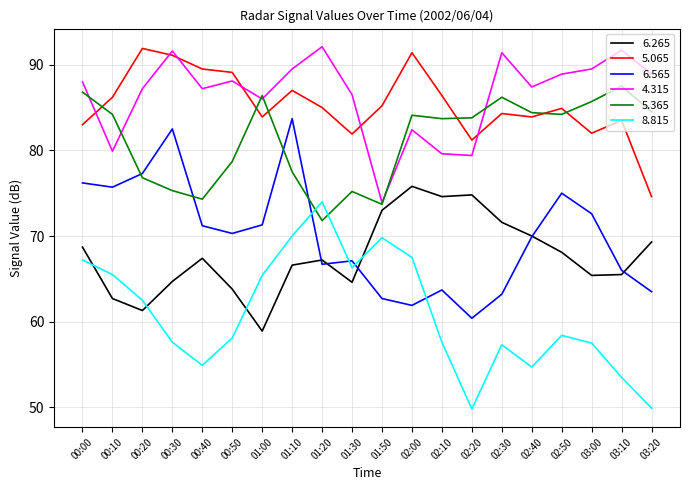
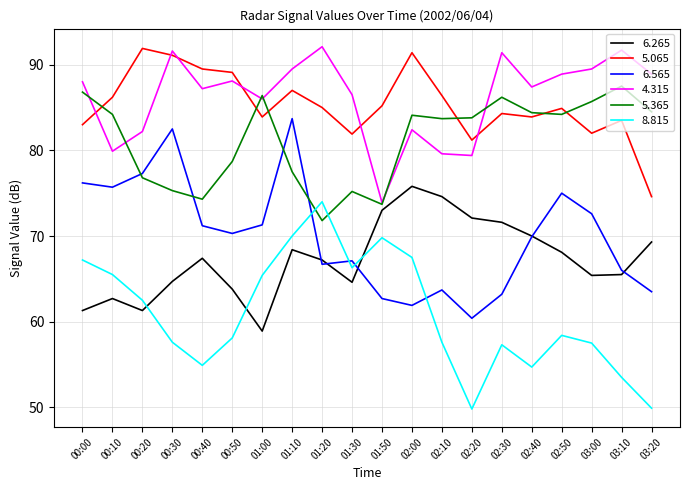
6.265, 00:00: 69 -> 61
4.315, 00:20: 87 -> 82
6.265, 01:10: 67 -> 68
6.265, 02:20: 75 -> 72
